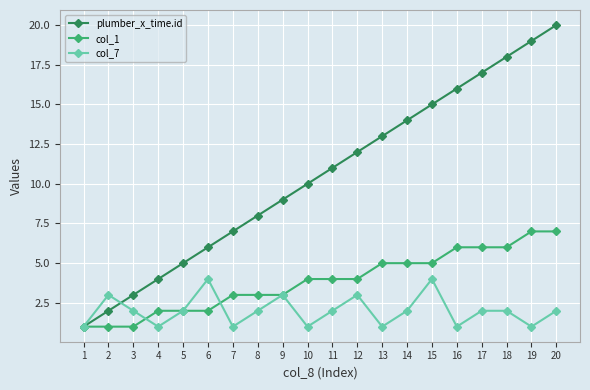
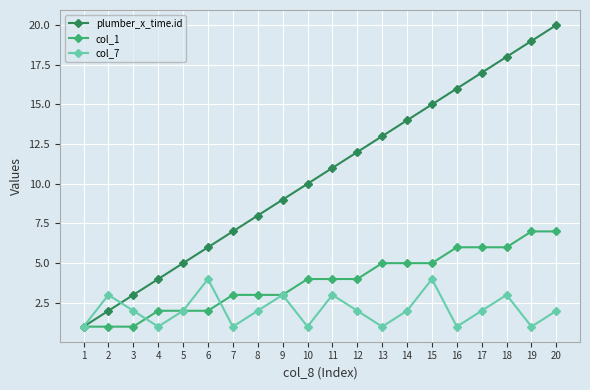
col_7, 11: 2 -> 3
col_7, 12: 3 -> 2
col_7, 18: 2 -> 3
